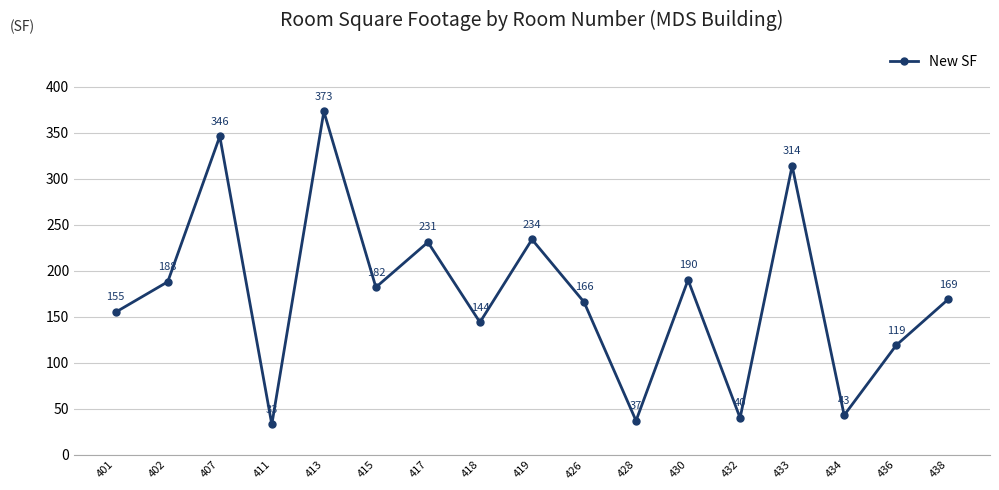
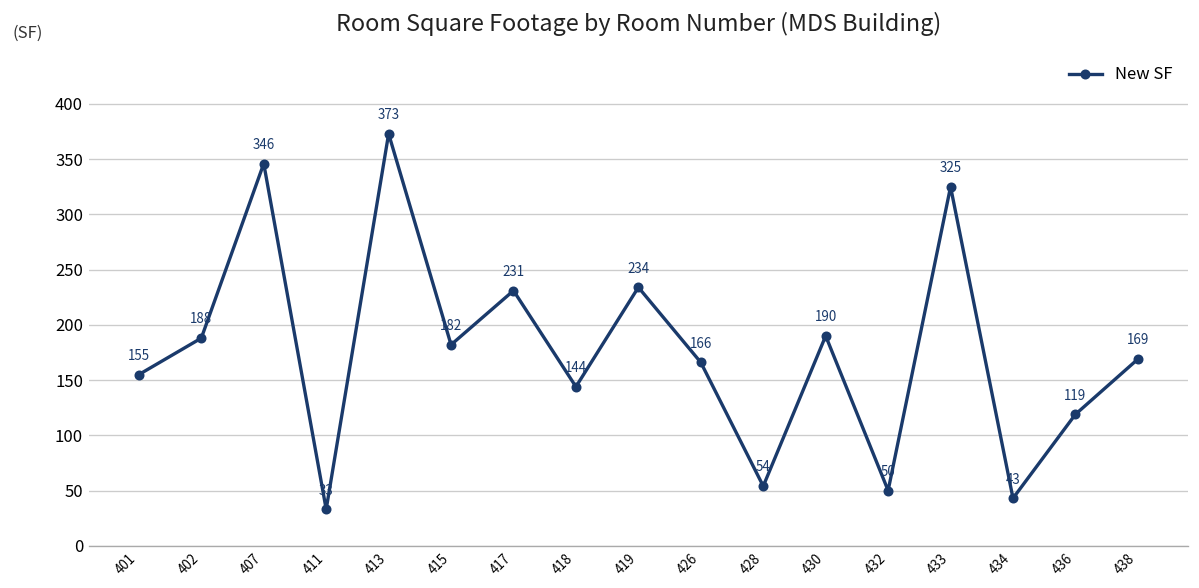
428: 37 -> 54
432: 40 -> 50
433: 314 -> 325
